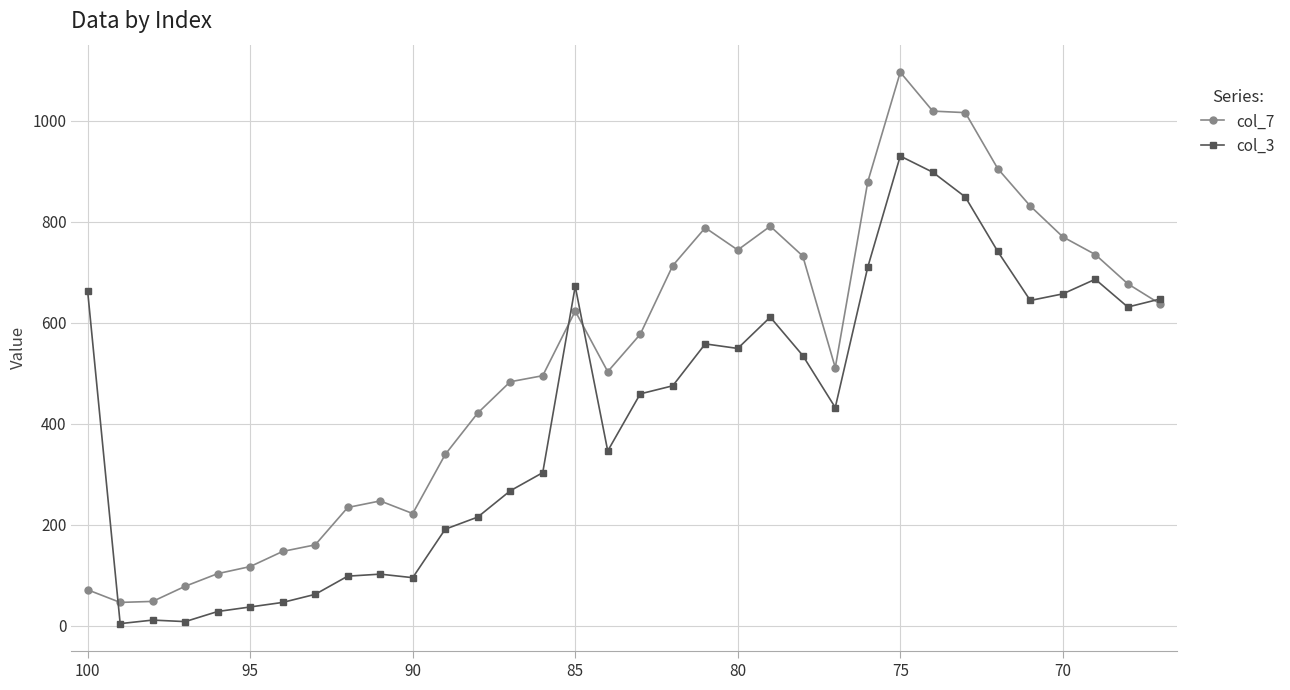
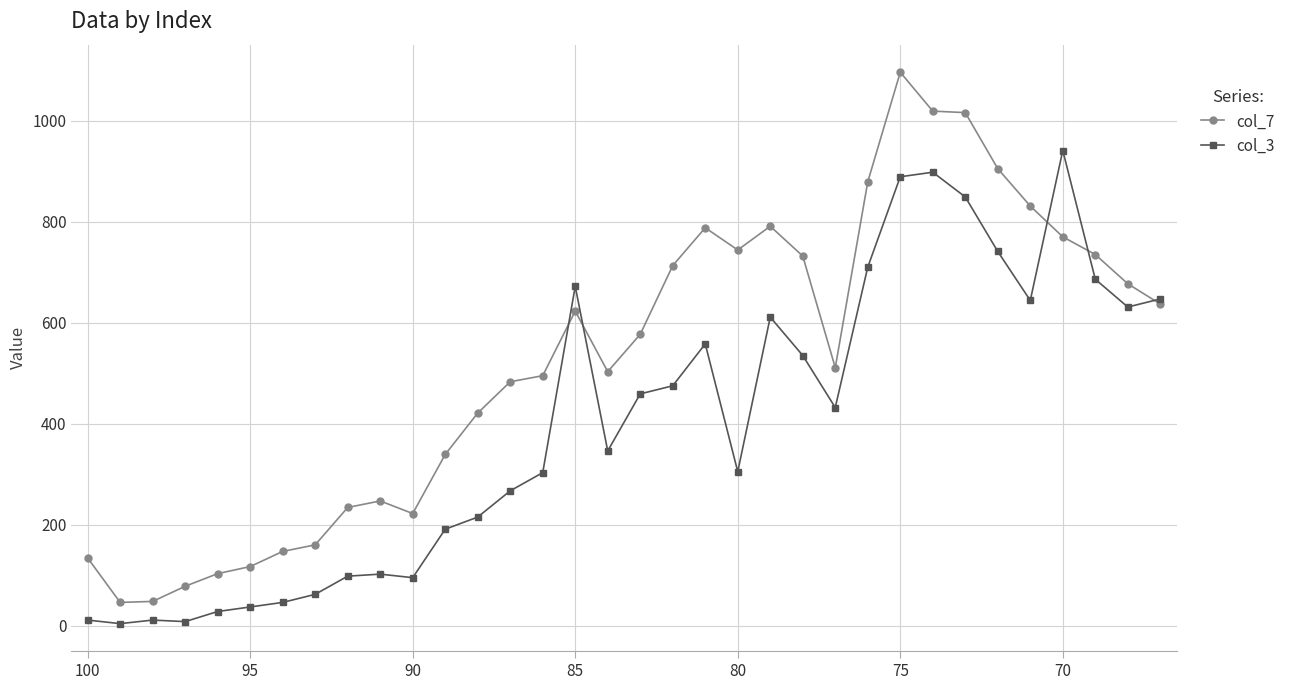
col_7, 100: 70 -> 130
col_3, 100: 660 -> 10
col_3, 80: 550 -> 310
col_3, 75: 930 -> 890
col_3, 70: 660 -> 940
